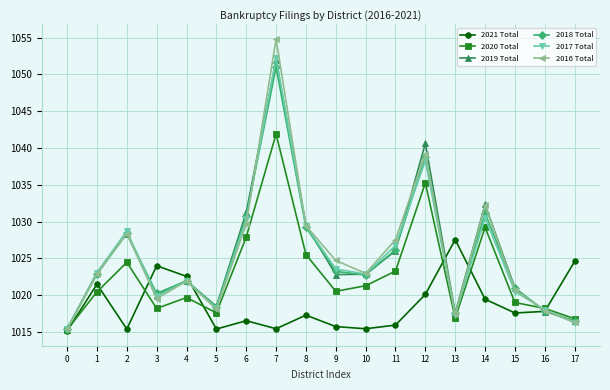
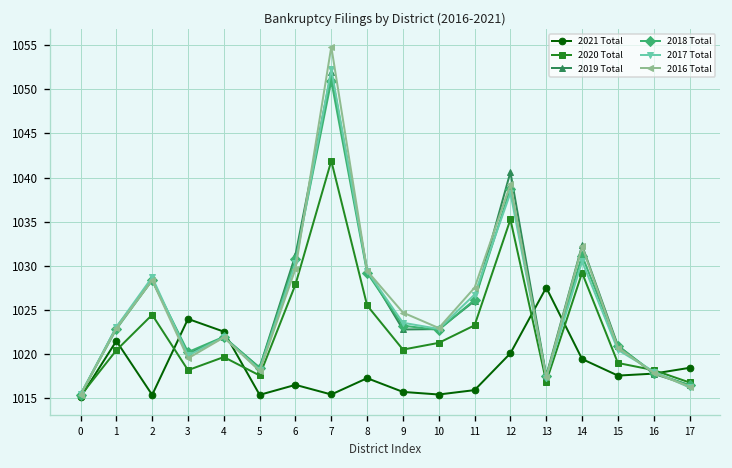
2021 Total, 17: 1025 -> 1018
